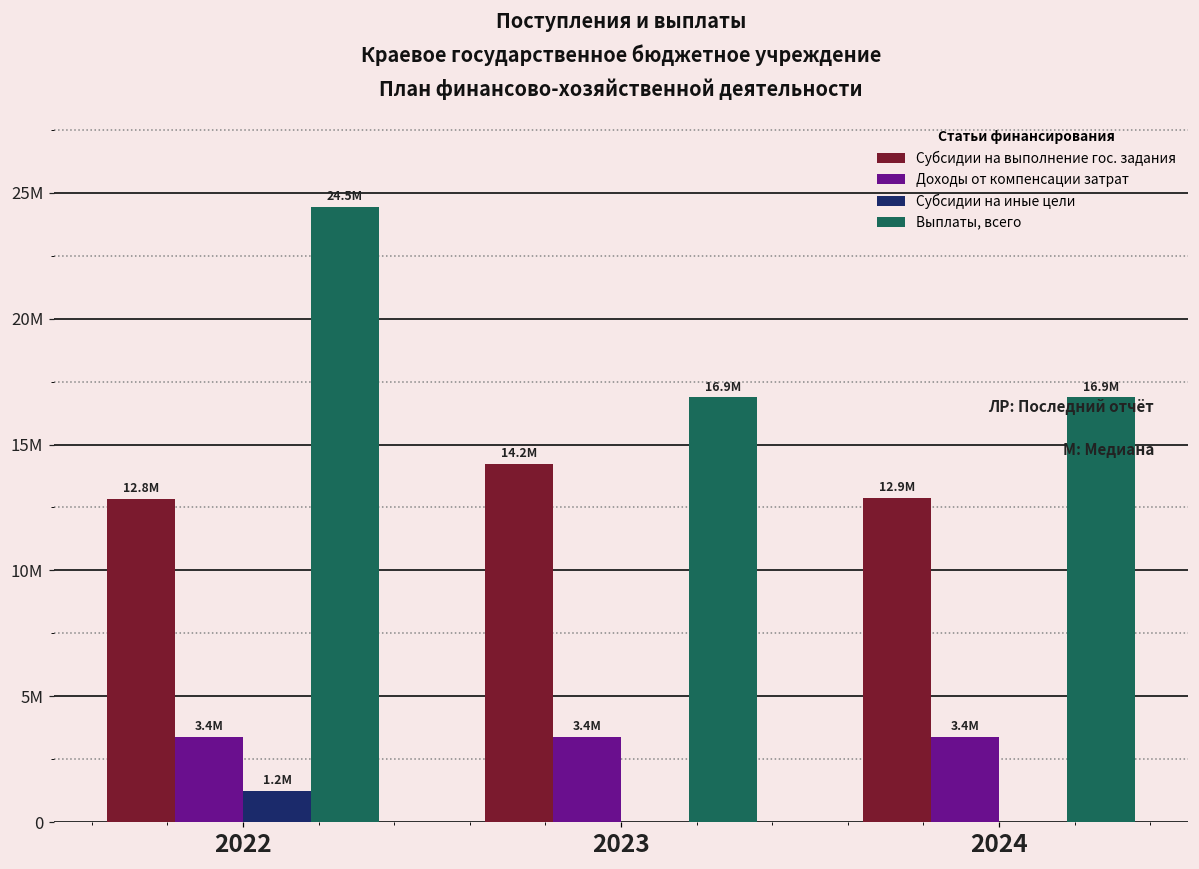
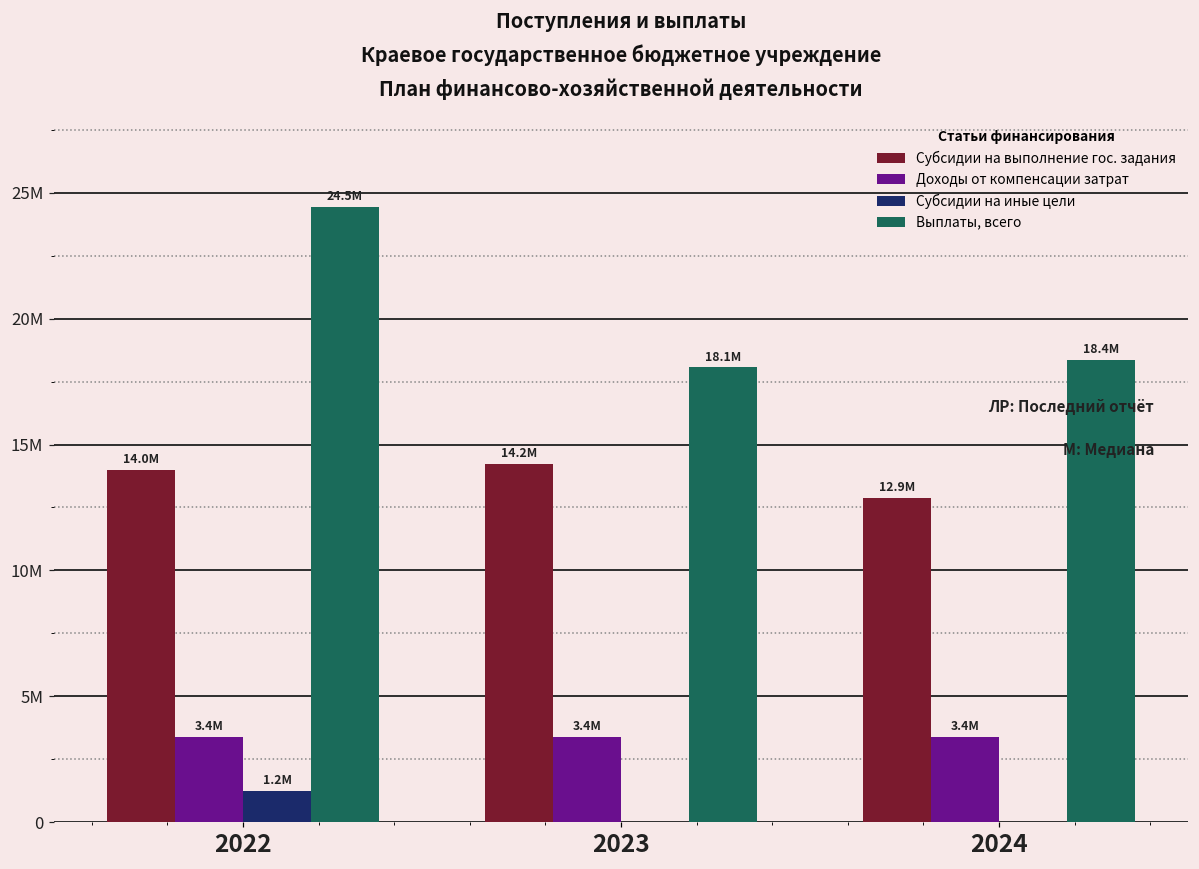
Субсидии на выполнение гос. задания, 2022: 12.8M -> 14.0M
Выплаты, всего, 2023: 16.9M -> 18.1M
Выплаты, всего, 2024: 16.9M -> 18.4M
